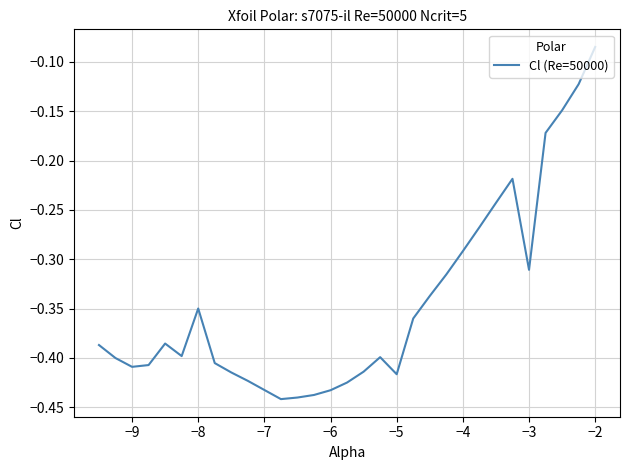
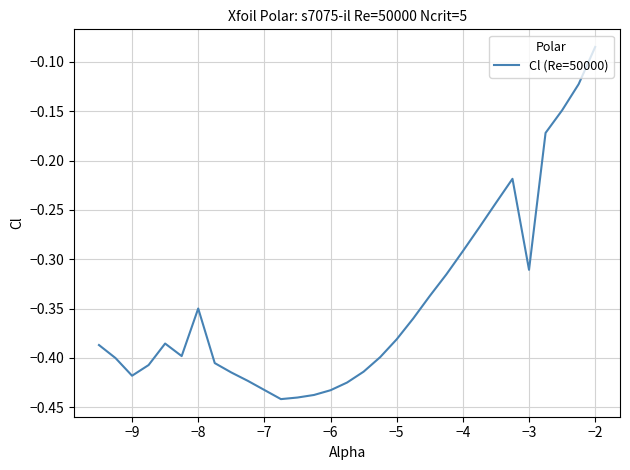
−9: -0.41 -> -0.42
−5: -0.42 -> -0.38
